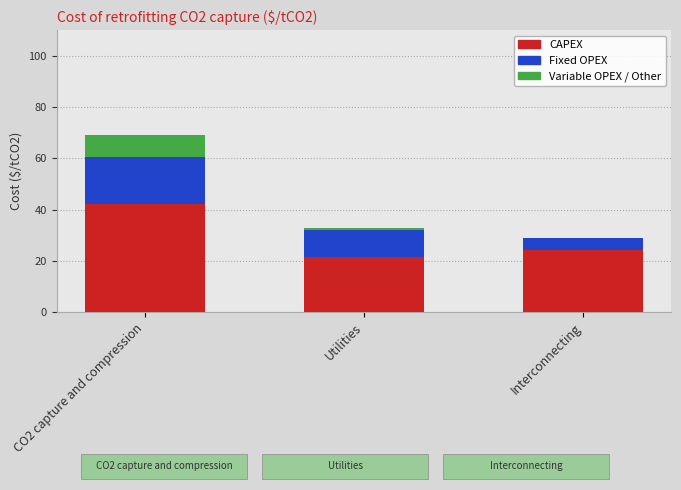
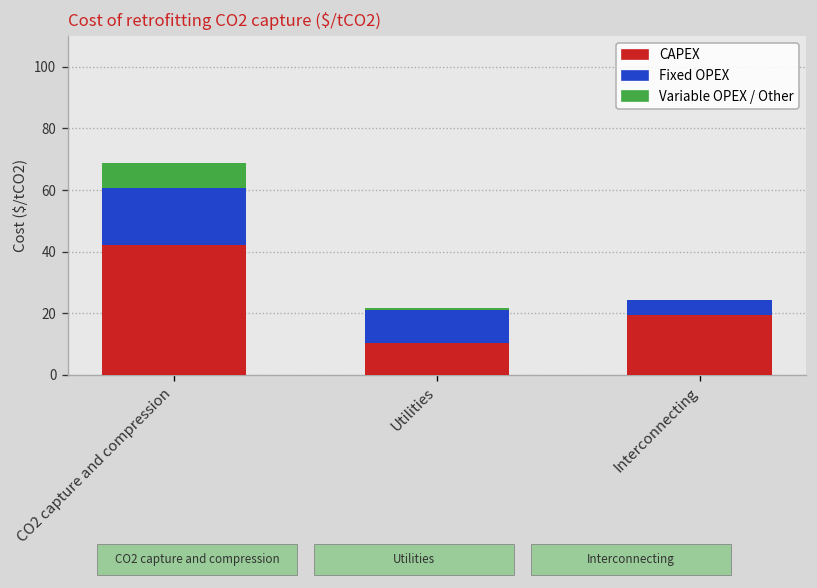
CAPEX, Utilities: 21 -> 10
CAPEX, Interconnecting: 24 -> 19
